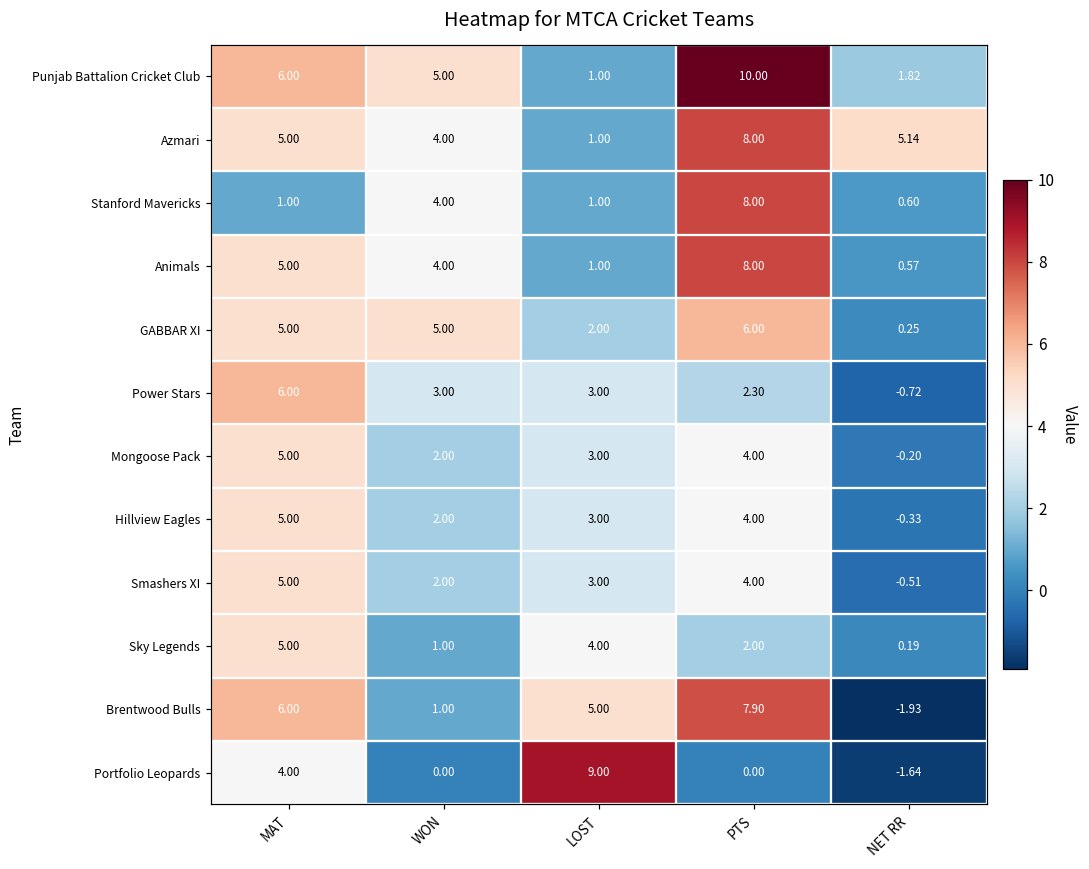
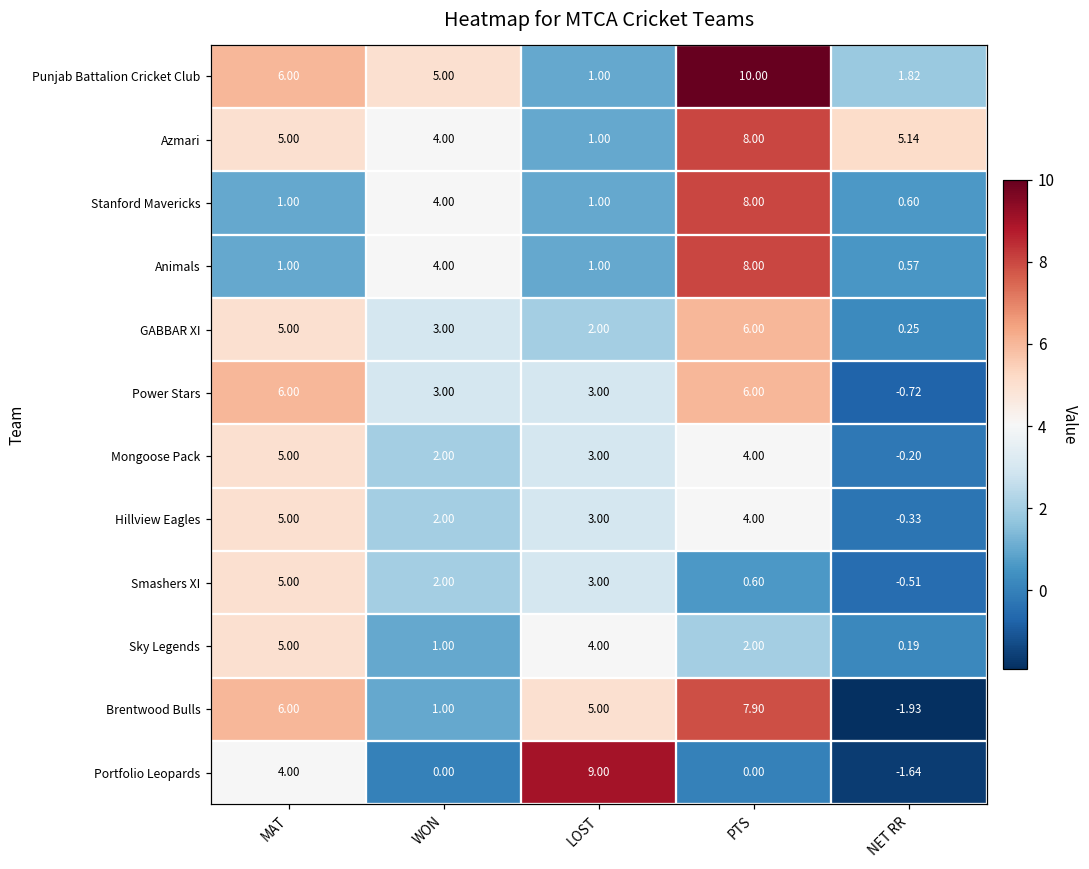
Animals, MAT: 5.00 -> 1.00
GABBAR XI, WON: 5.00 -> 3.00
Power Stars, PTS: 2.30 -> 6.00
Smashers XI, PTS: 4.00 -> 0.60
